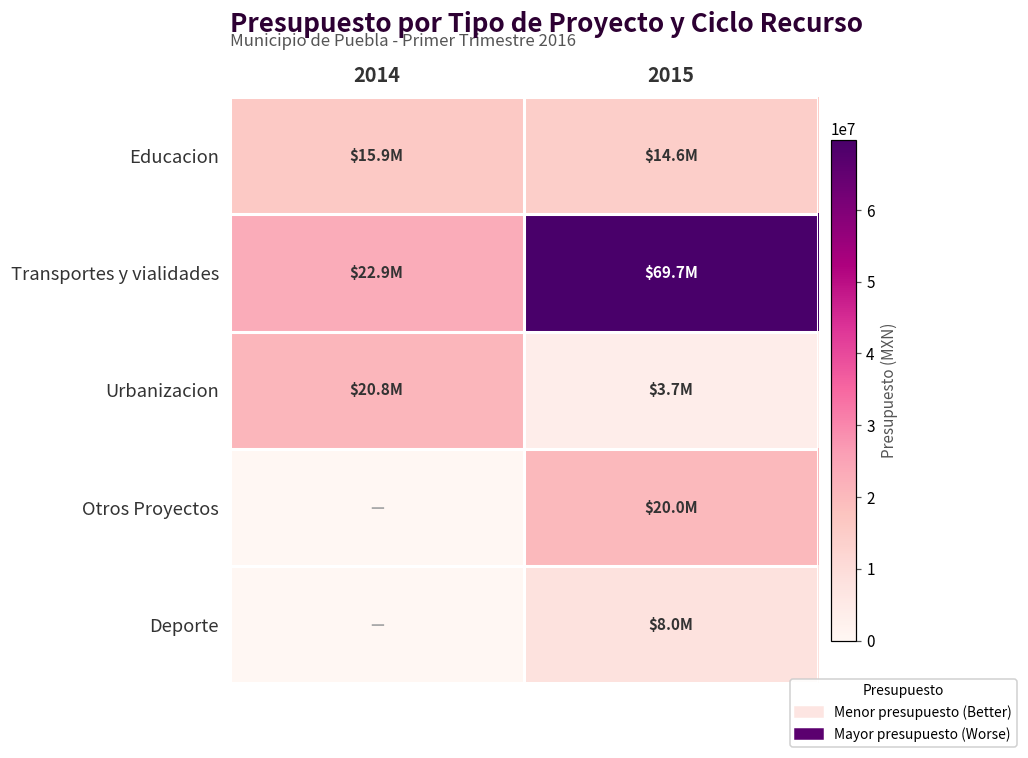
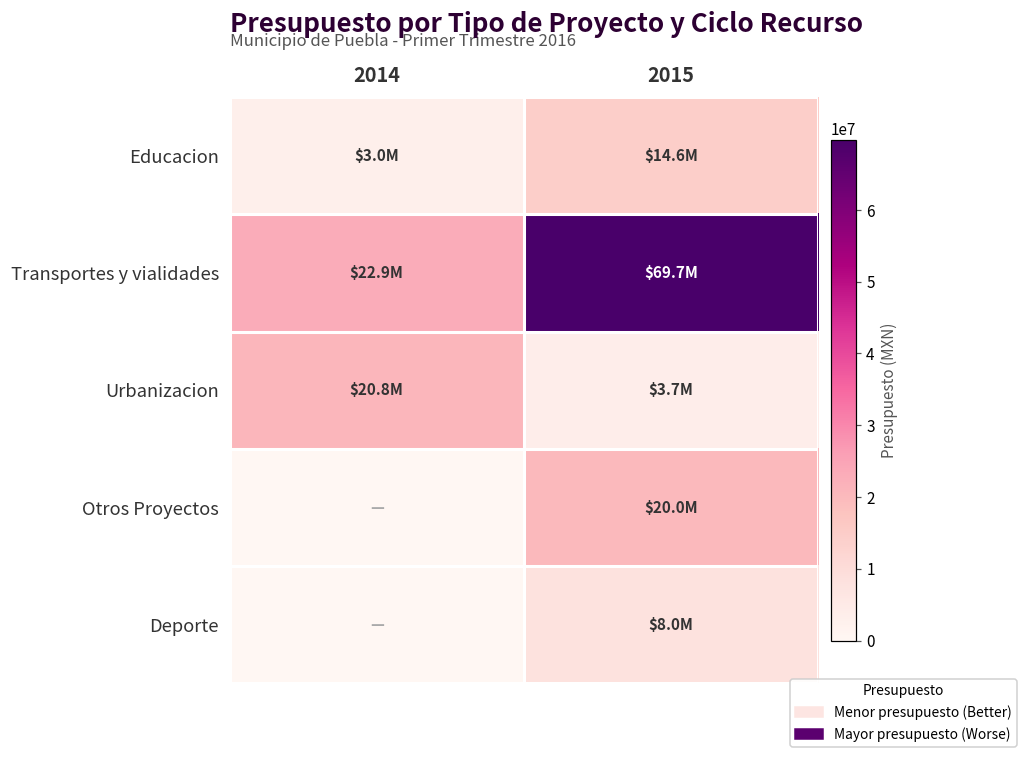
Educacion, 2014: $15.9M -> $3.0M
